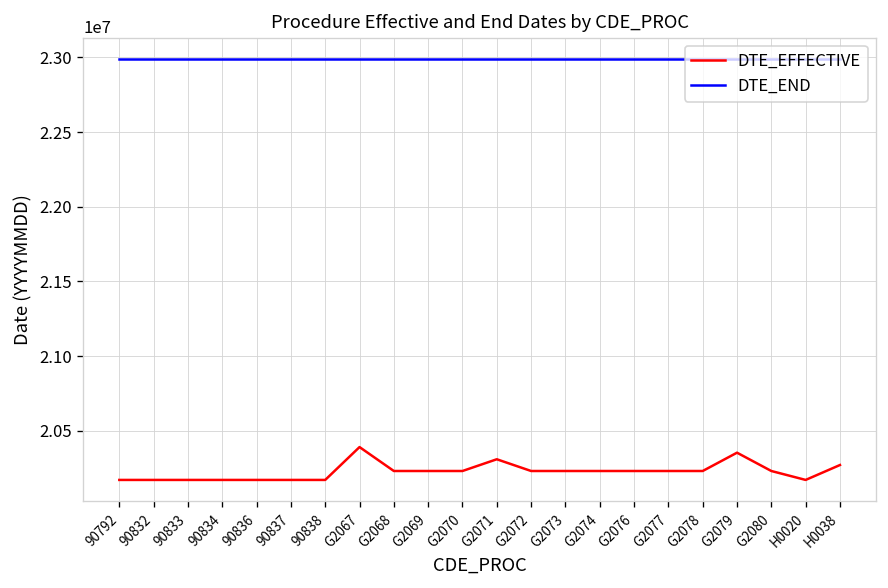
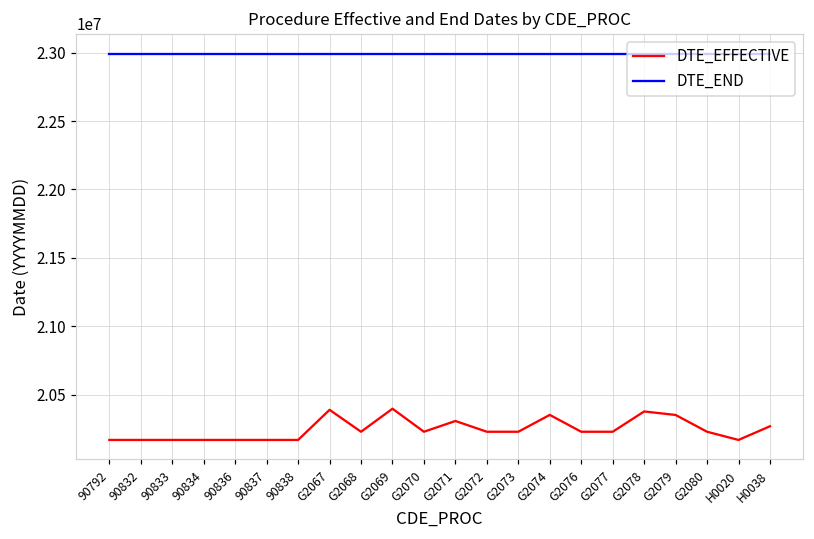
DTE_EFFECTIVE, G2069: 20230000 -> 20400000
DTE_EFFECTIVE, G2074: 20230000 -> 20350000
DTE_EFFECTIVE, G2078: 20230000 -> 20380000
